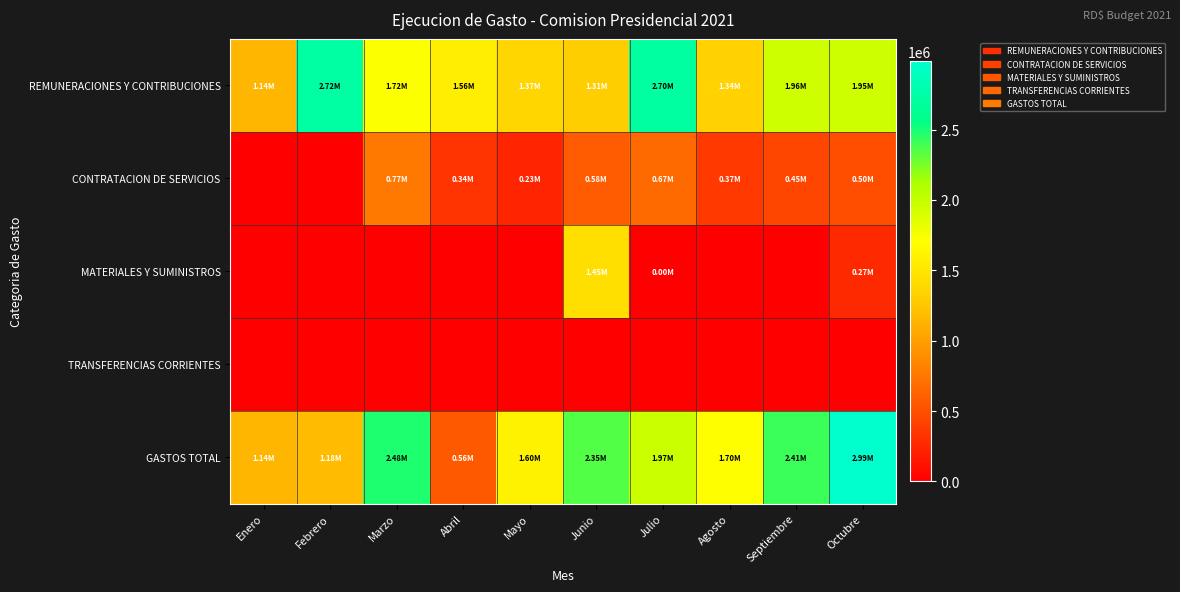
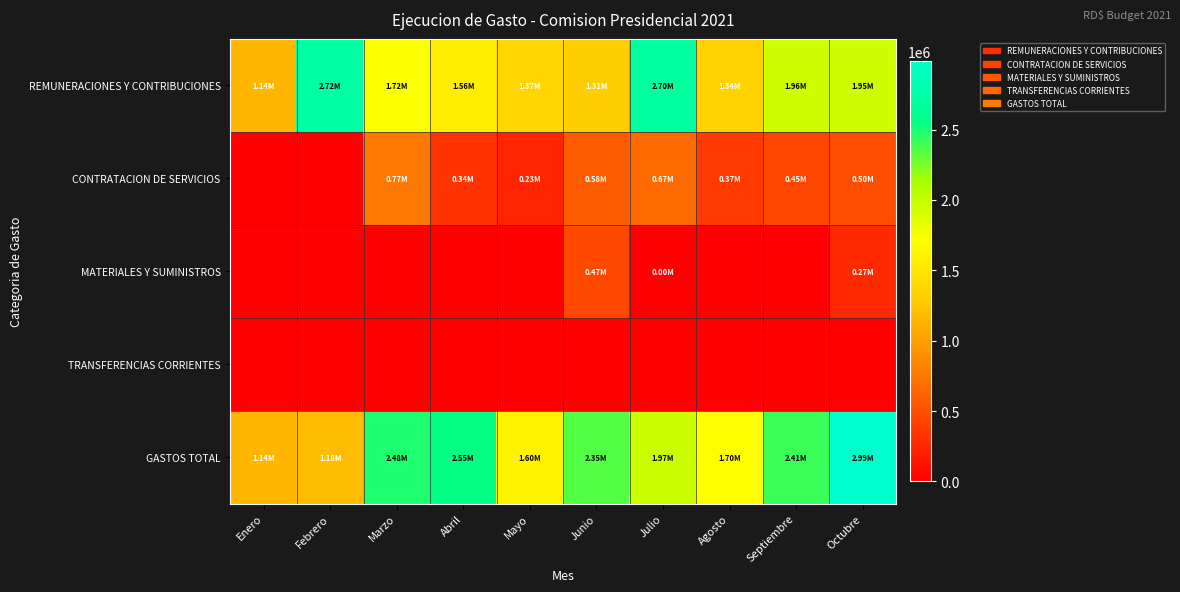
MATERIALES Y SUMINISTROS, Junio: 1.45M -> 0.47M
GASTOS TOTAL, Abril: 0.56M -> 2.55M
